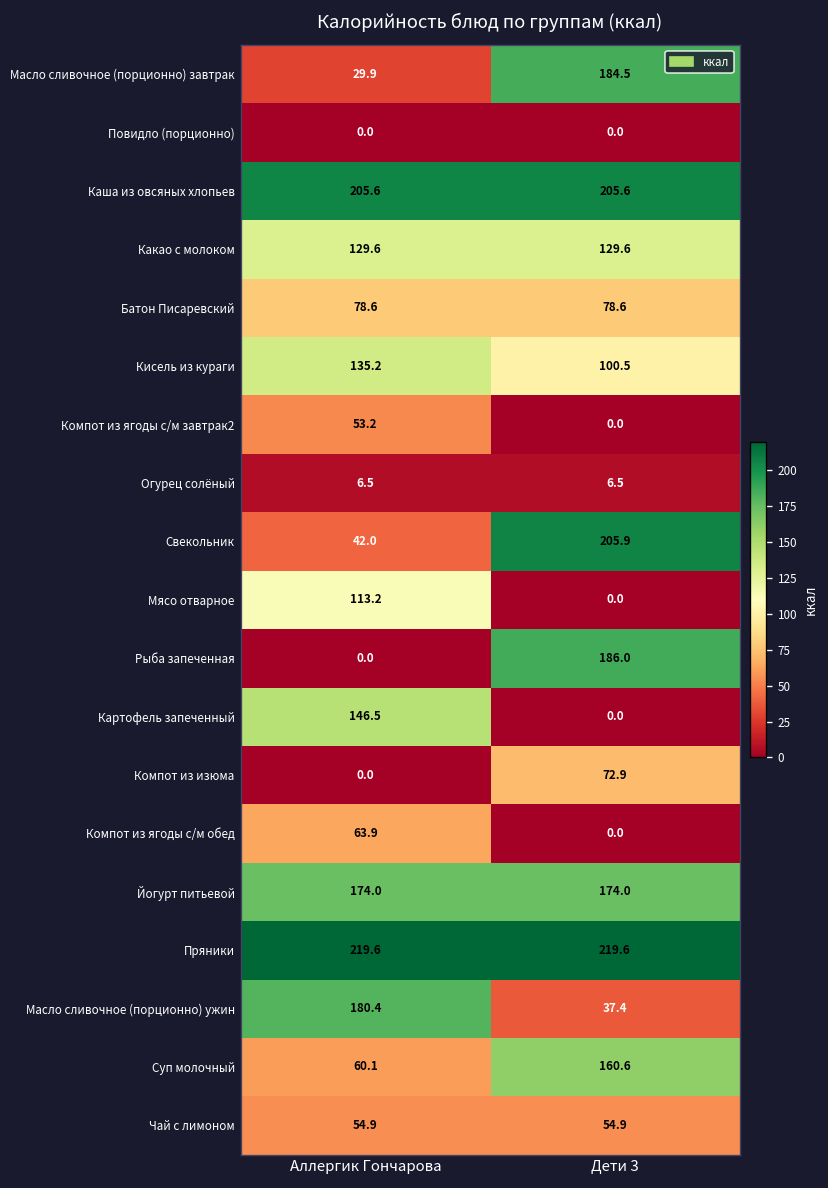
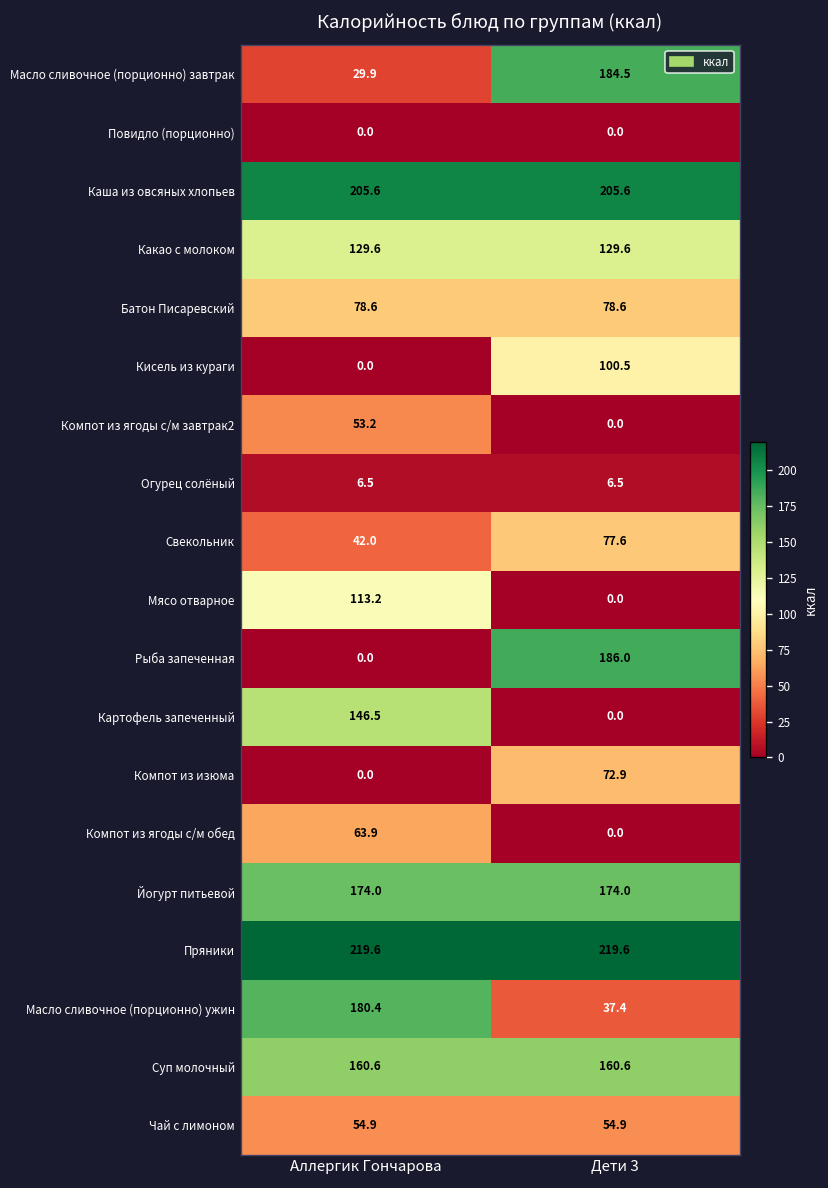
Кисель из кураги, Аллергик Гончарова: 135.2 -> 0.0
Свекольник, Дети 3: 205.9 -> 77.6
Суп молочный, Аллергик Гончарова: 60.1 -> 160.6
